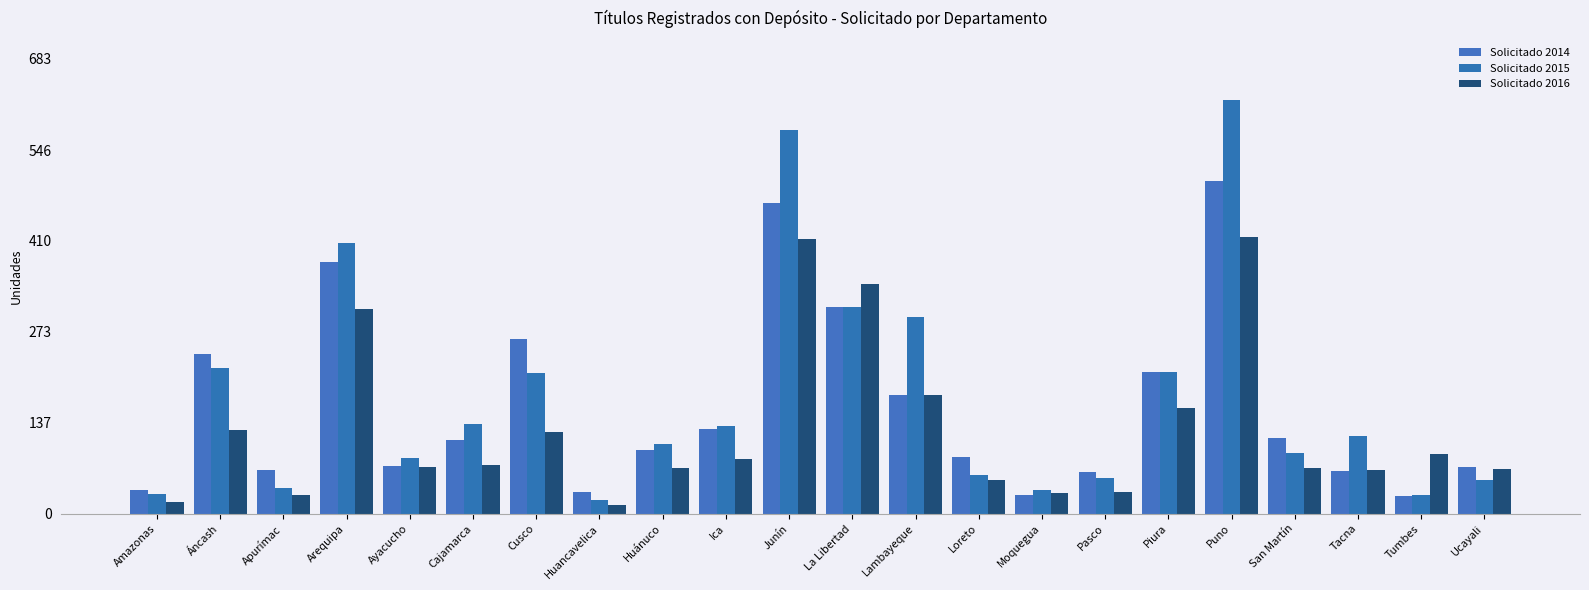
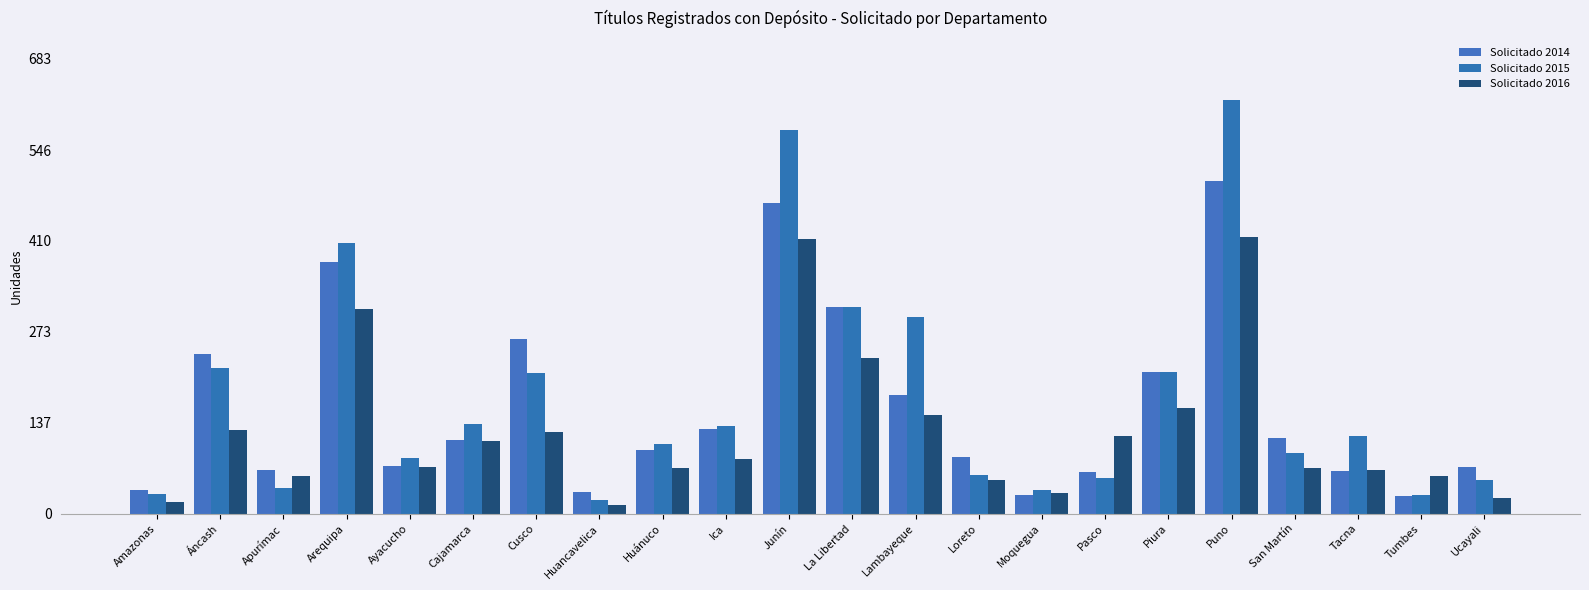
Solicitado 2016, Apurímac: 30 -> 60
Solicitado 2016, Cajamarca: 70 -> 110
Solicitado 2016, La Libertad: 350 -> 230
Solicitado 2016, Lambayeque: 180 -> 150
Solicitado 2016, Pasco: 30 -> 120
Solicitado 2016, Tumbes: 90 -> 60
Solicitado 2016, Ucayali: 70 -> 20
